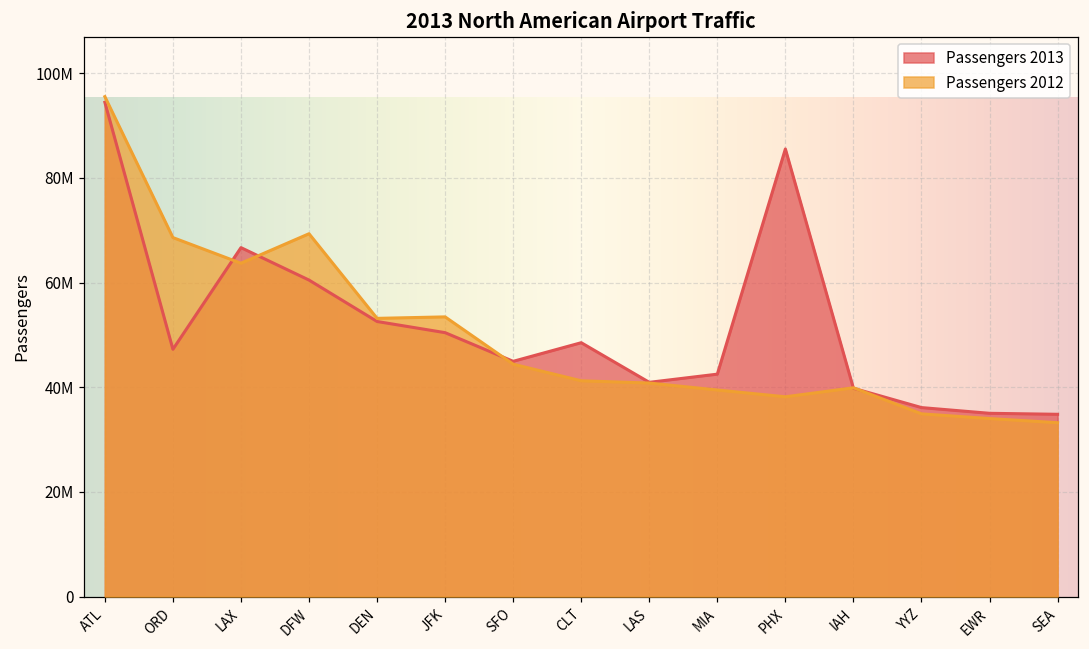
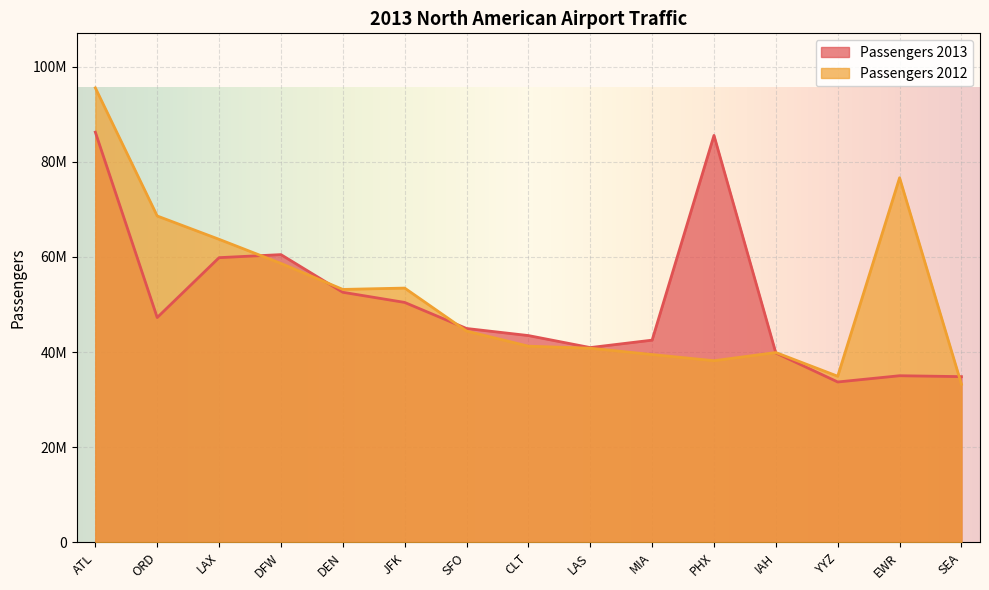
Passengers 2013, ATL: 94000000 -> 86000000
Passengers 2013, LAX: 67000000 -> 60000000
Passengers 2012, DFW: 69000000 -> 59000000
Passengers 2013, CLT: 49000000 -> 43000000
Passengers 2013, YYZ: 36000000 -> 34000000
Passengers 2012, EWR: 34000000 -> 77000000
